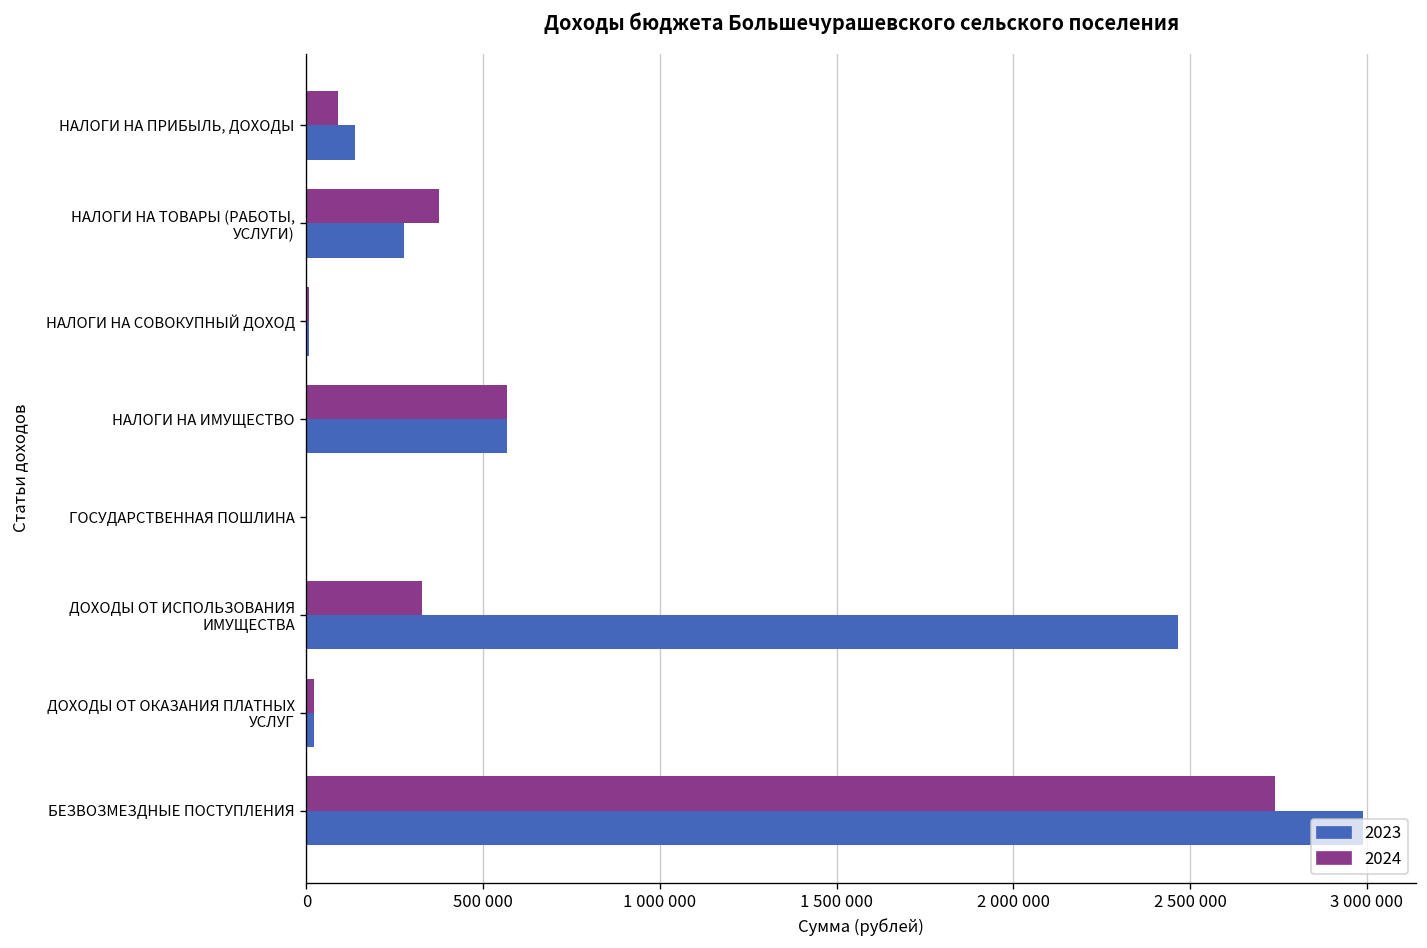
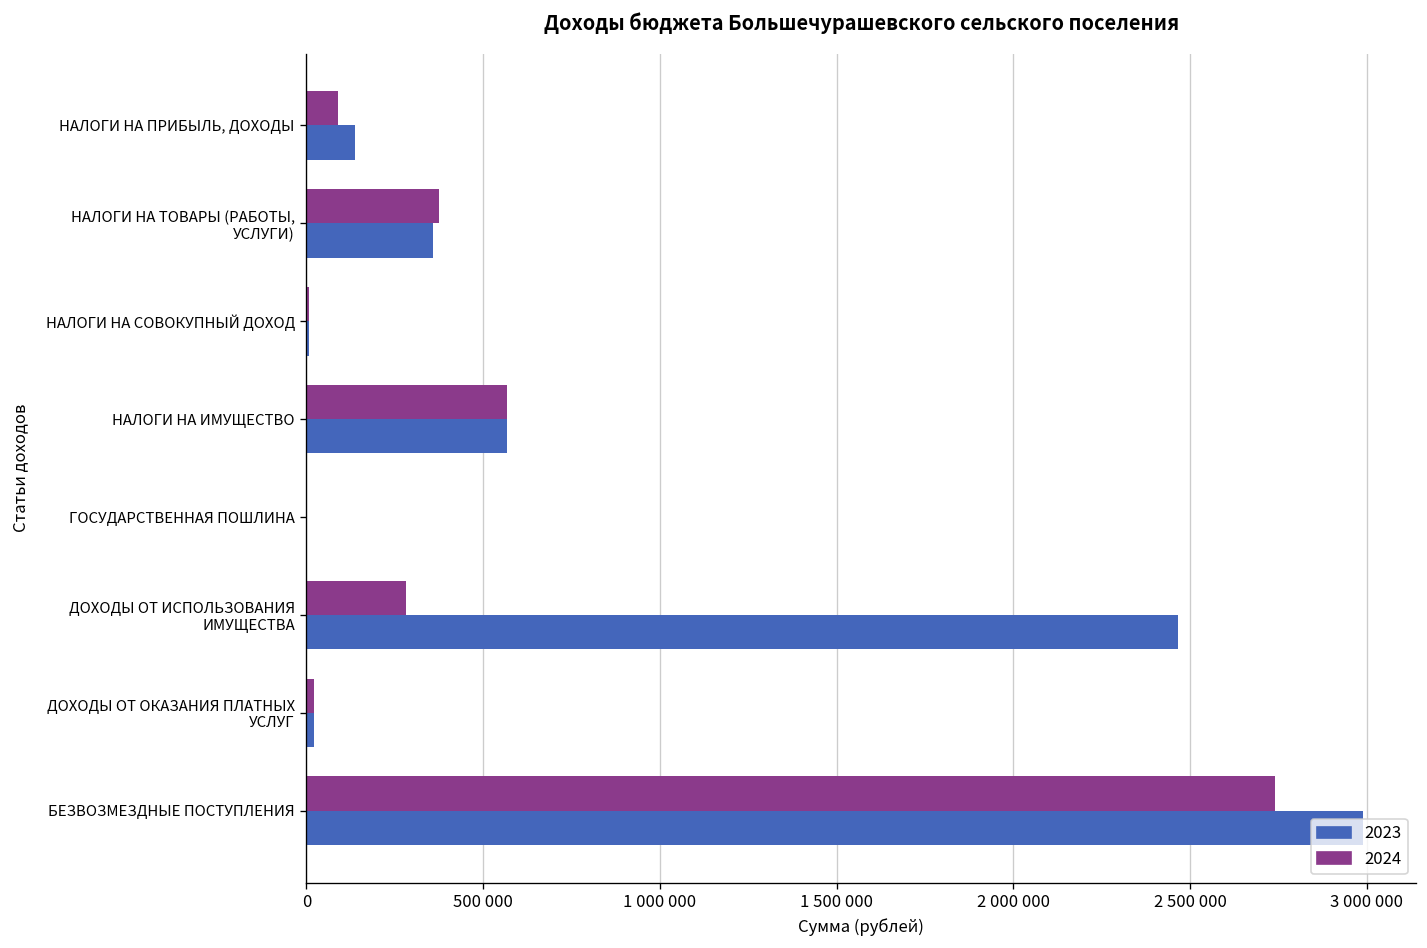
2023, НАЛОГИ НА ТОВАРЫ (РАБОТЫ, УСЛУГИ): 280000 -> 360000
2024, ДОХОДЫ ОТ ИСПОЛЬЗОВАНИЯ ИМУЩЕСТВА: 330000 -> 280000
